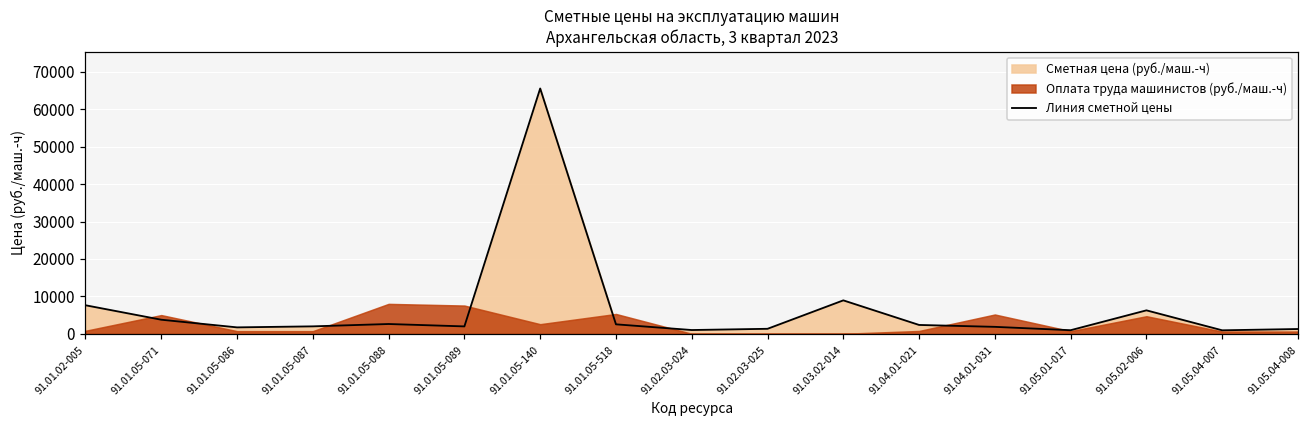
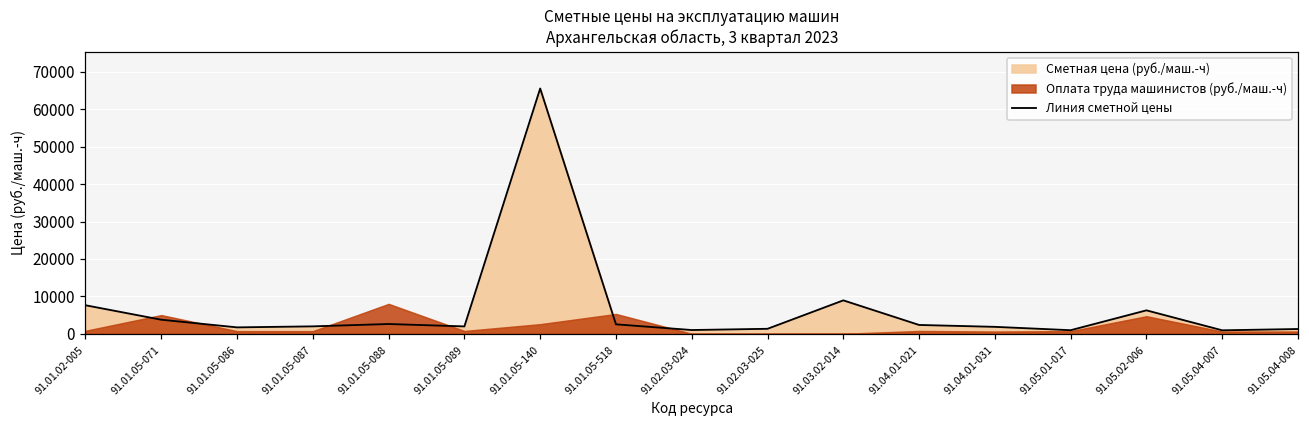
Оплата труда машинистов (руб./маш.-ч), 91.01.05-089: 8000 -> 1000
Оплата труда машинистов (руб./маш.-ч), 91.04.01-031: 5000 -> 1000
